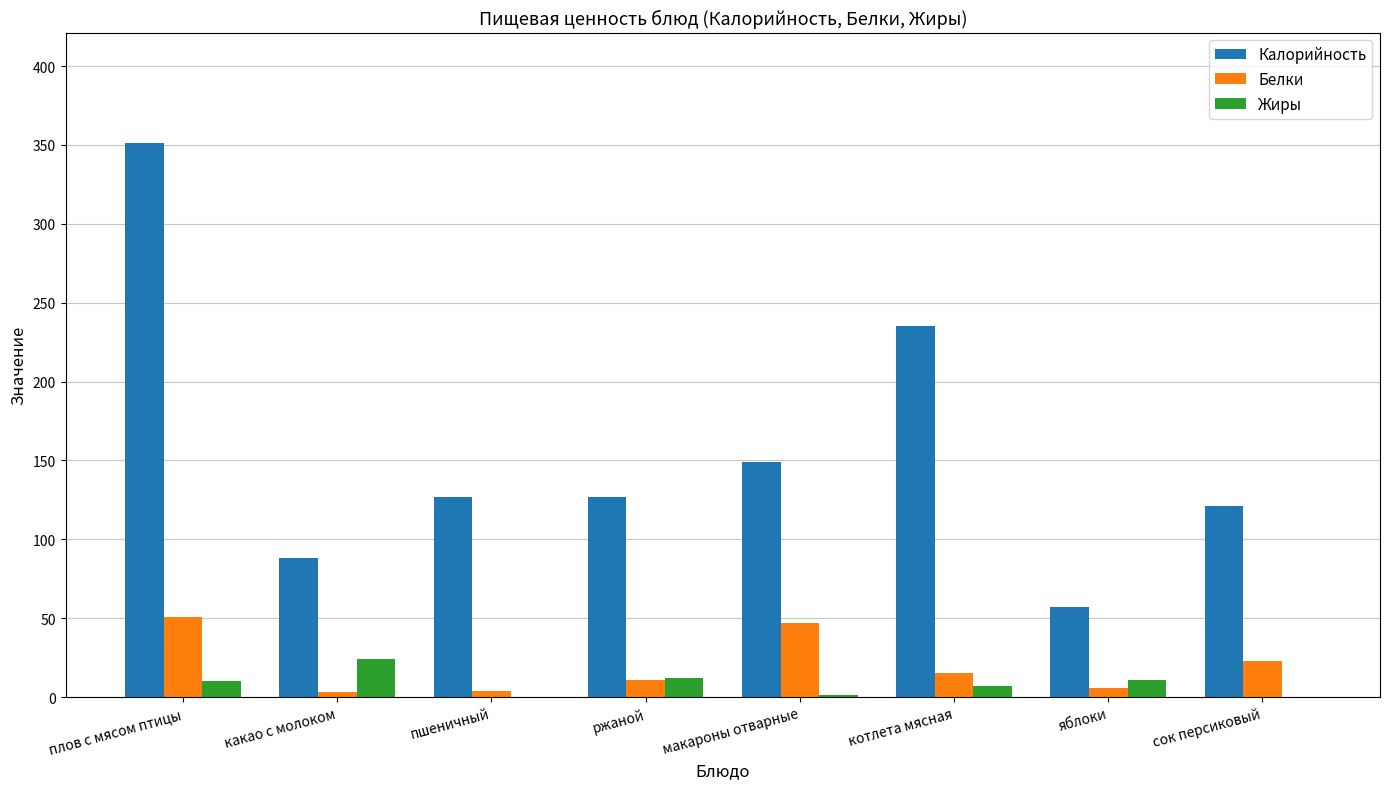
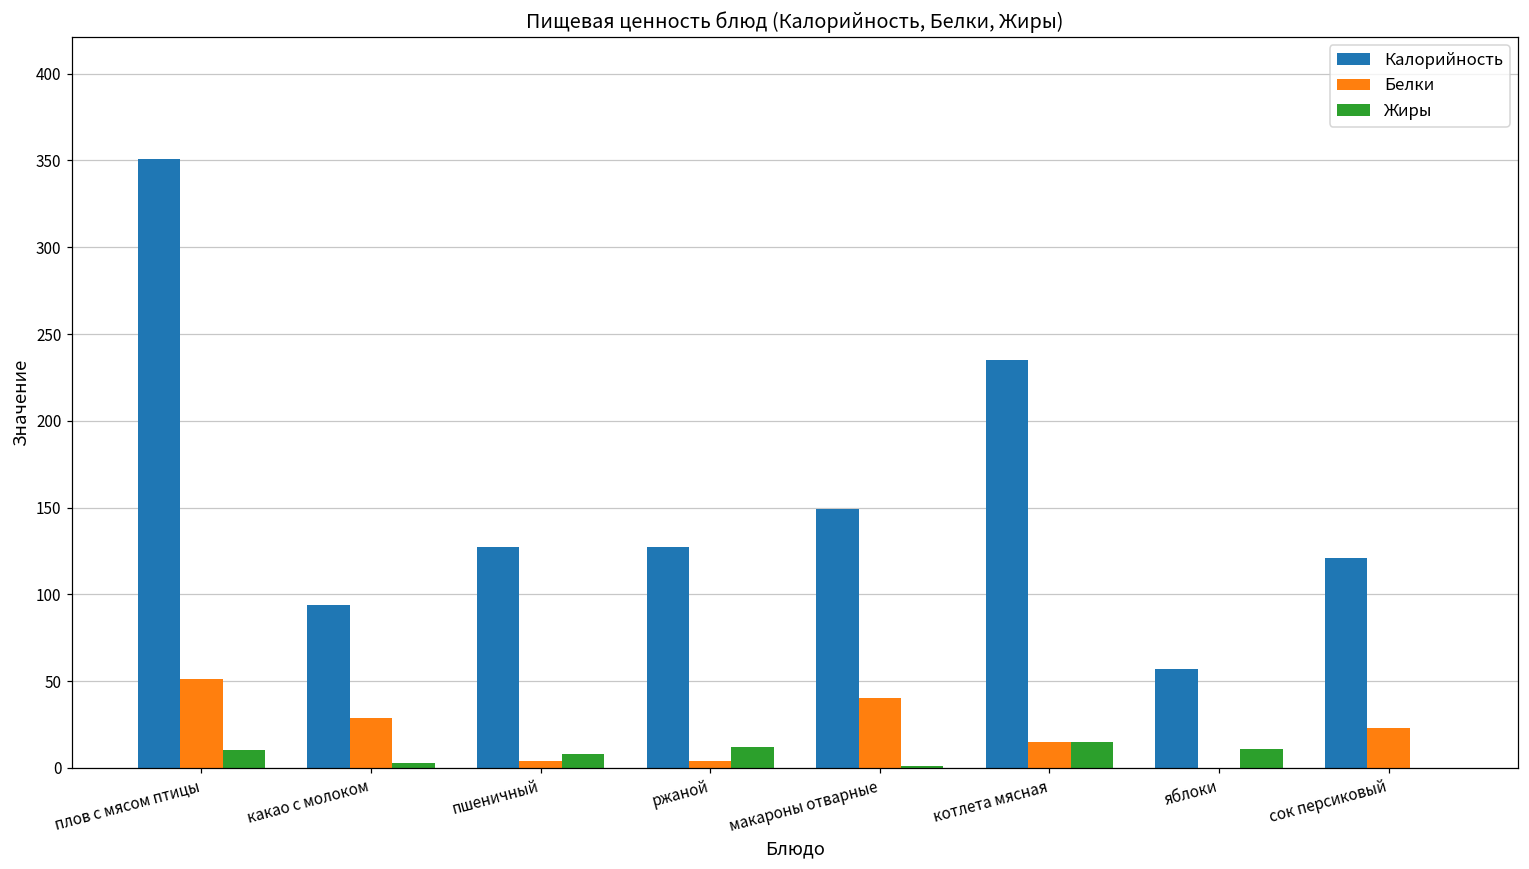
Калорийность, какао с молоком: 88 -> 94
Белки, какао с молоком: 3 -> 29
Жиры, какао с молоком: 24 -> 3
Жиры, пшеничный: 0 -> 8
Белки, ржаной: 11 -> 4
Белки, макароны отварные: 47 -> 40
Жиры, котлета мясная: 7 -> 15
Белки, яблоки: 6 -> 0
